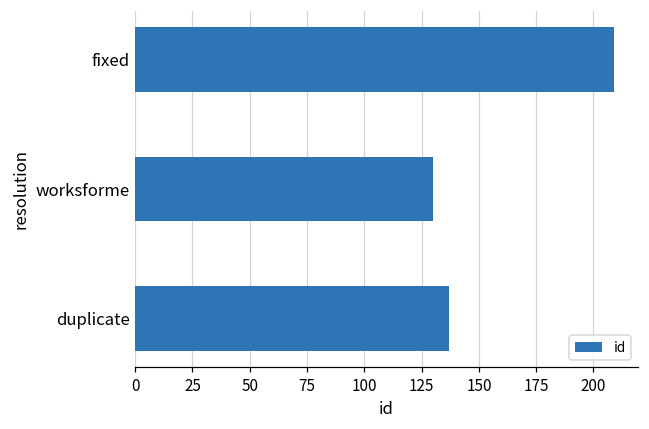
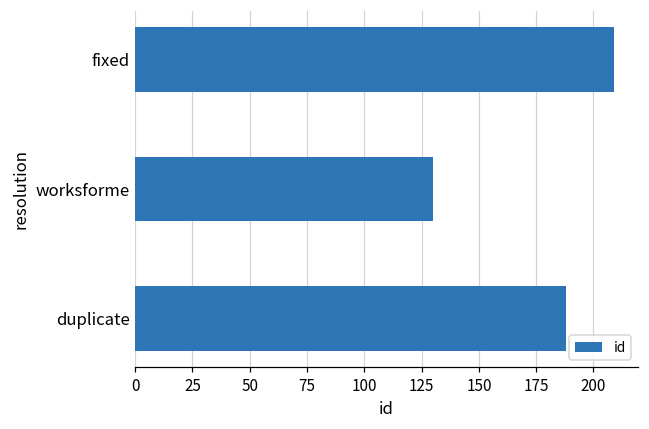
duplicate: 137 -> 188
